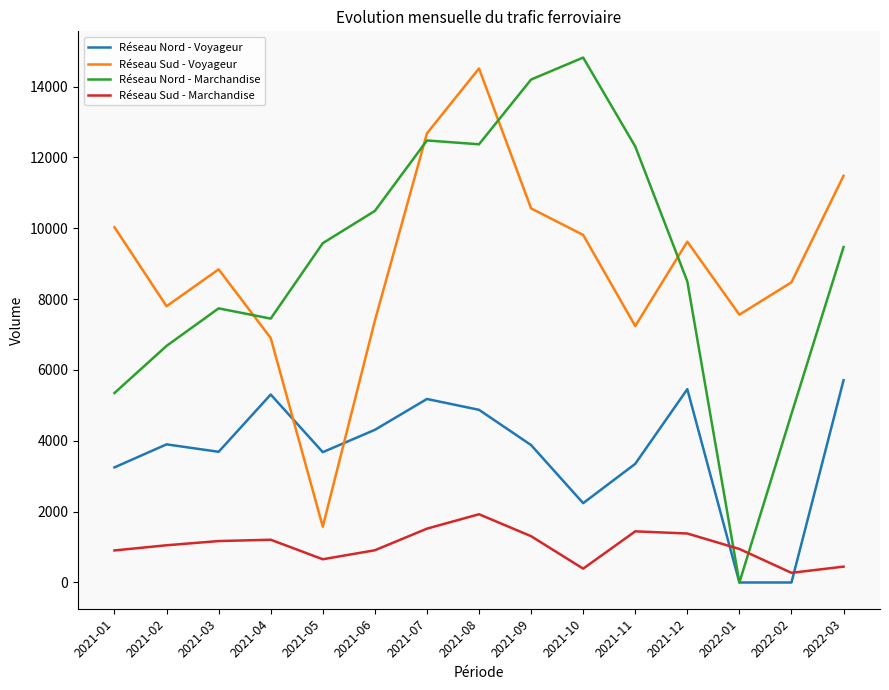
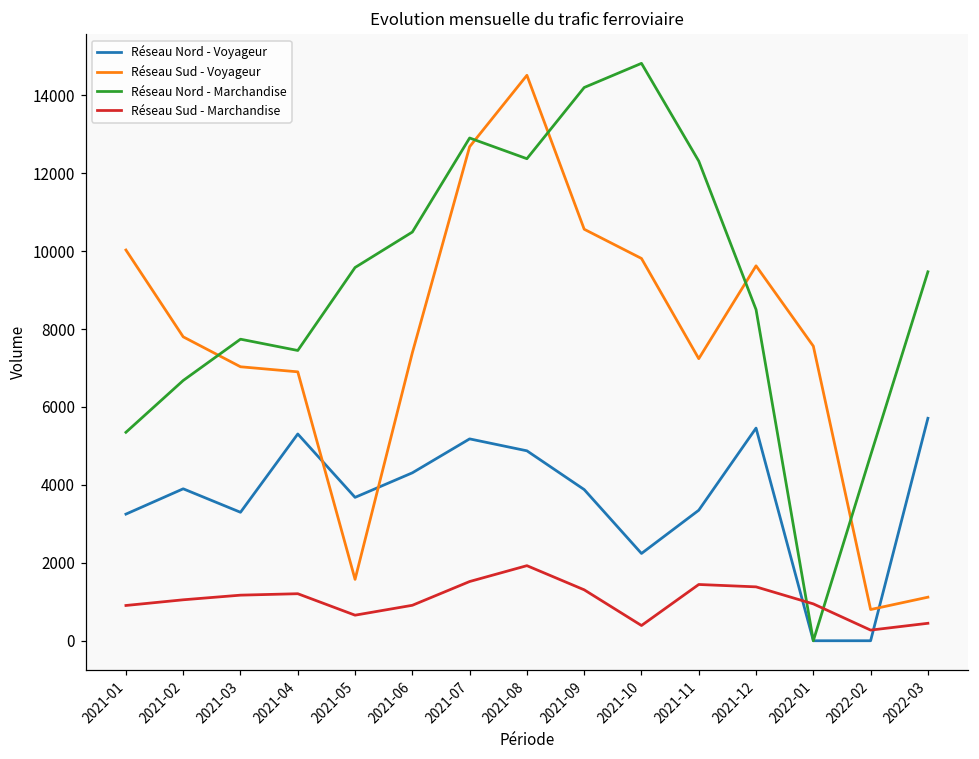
Réseau Nord - Voyageur, 2021-03: 3700 -> 3300
Réseau Sud - Voyageur, 2021-03: 8800 -> 7000
Réseau Nord - Marchandise, 2021-07: 12500 -> 12900
Réseau Sud - Voyageur, 2022-02: 8500 -> 800
Réseau Sud - Voyageur, 2022-03: 11500 -> 1100
